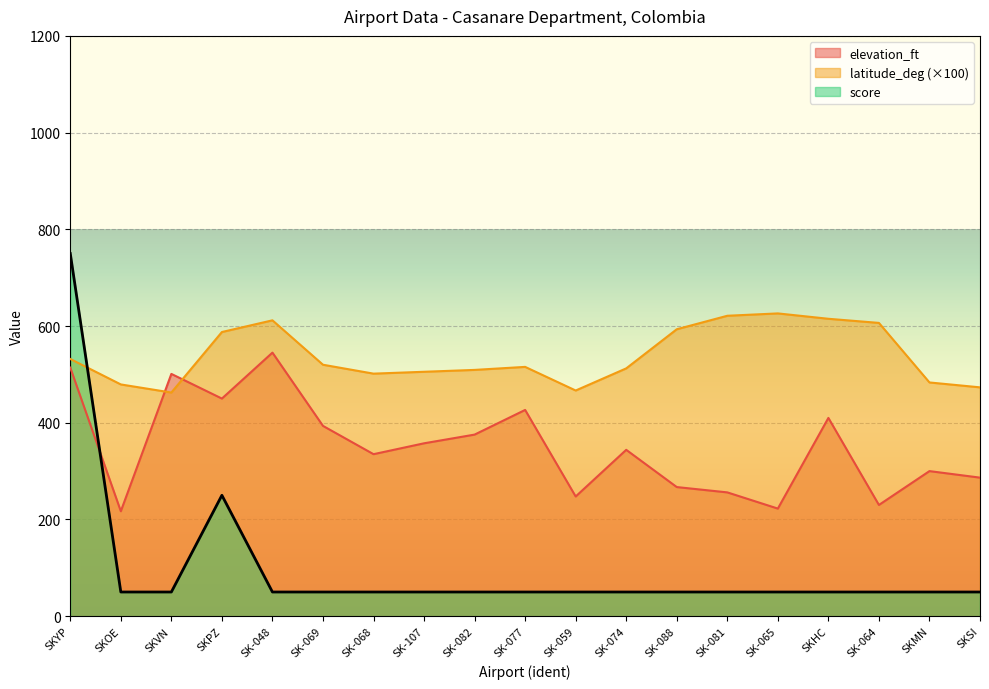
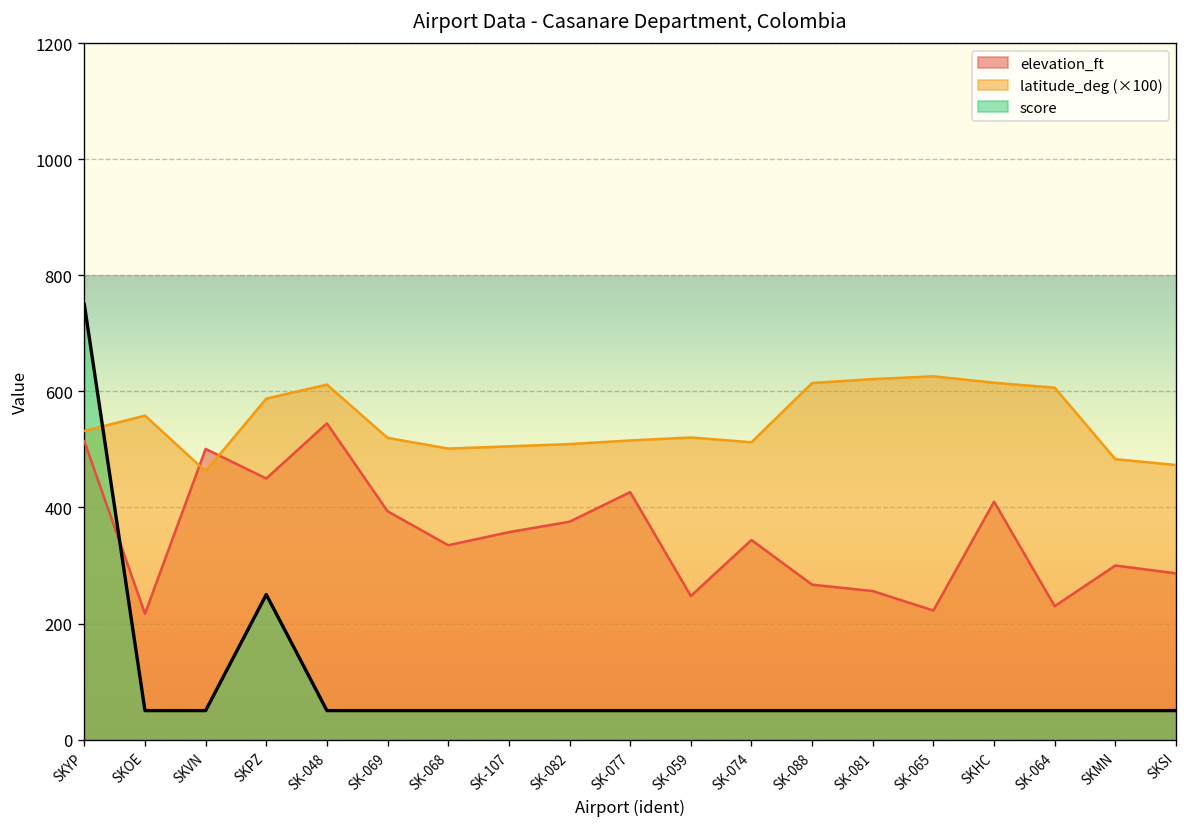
latitude_deg (×100), SKOE: 480 -> 560
latitude_deg (×100), SK-059: 470 -> 520
latitude_deg (×100), SK-088: 590 -> 610
